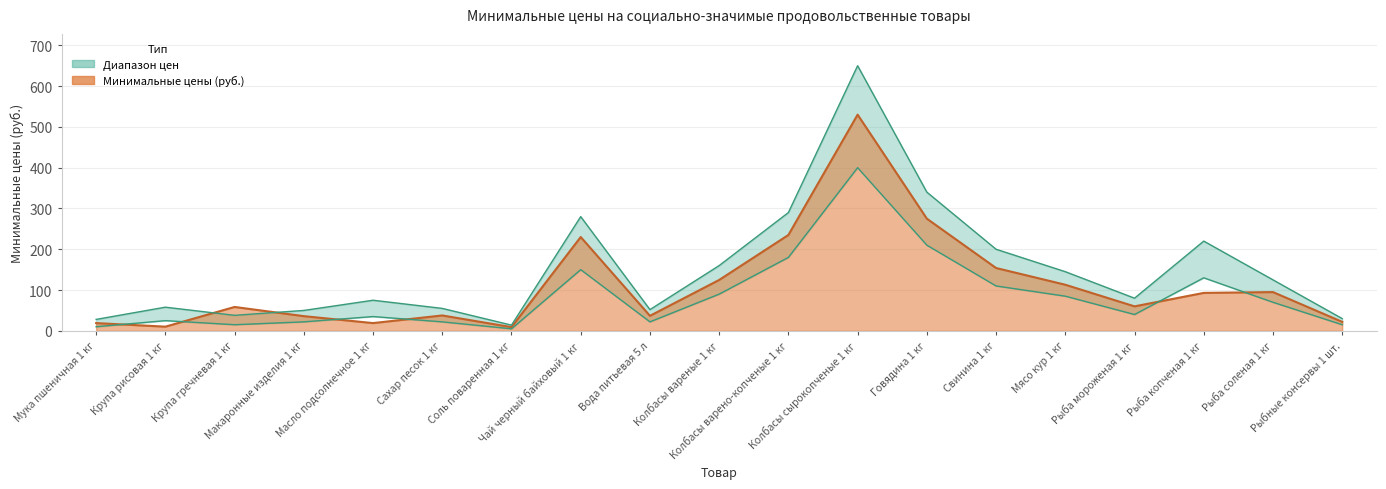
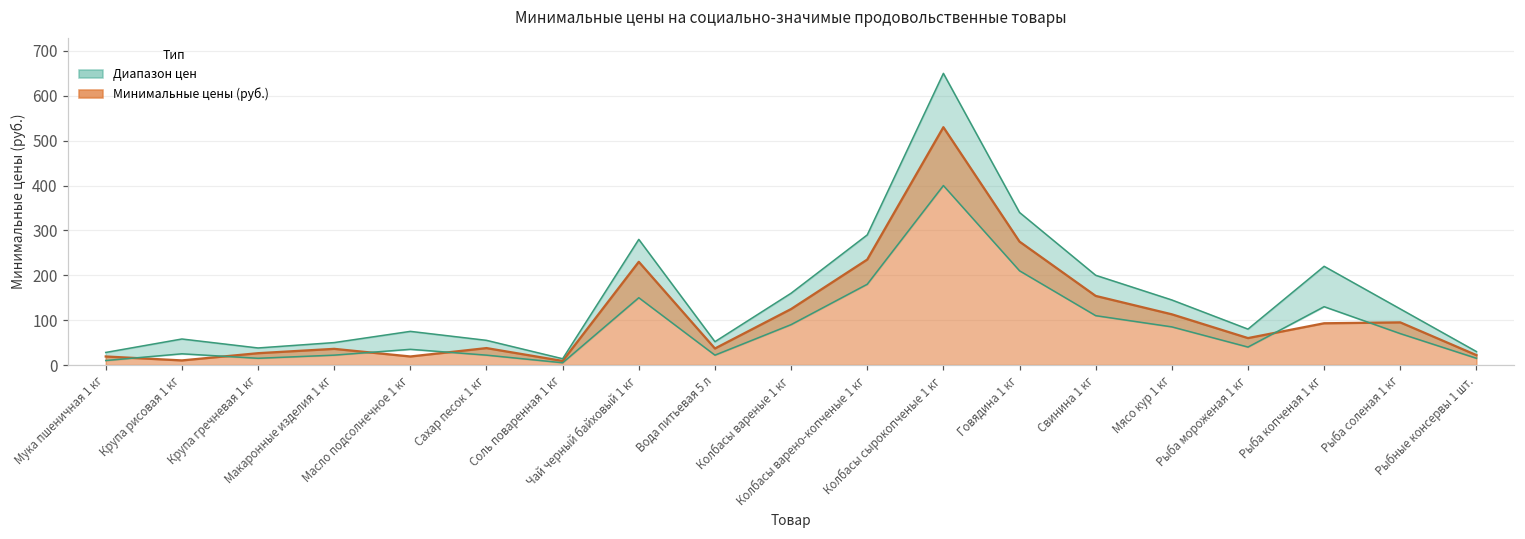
Минимальные цены (руб.), Крупа гречневая 1 кг: 60 -> 30
